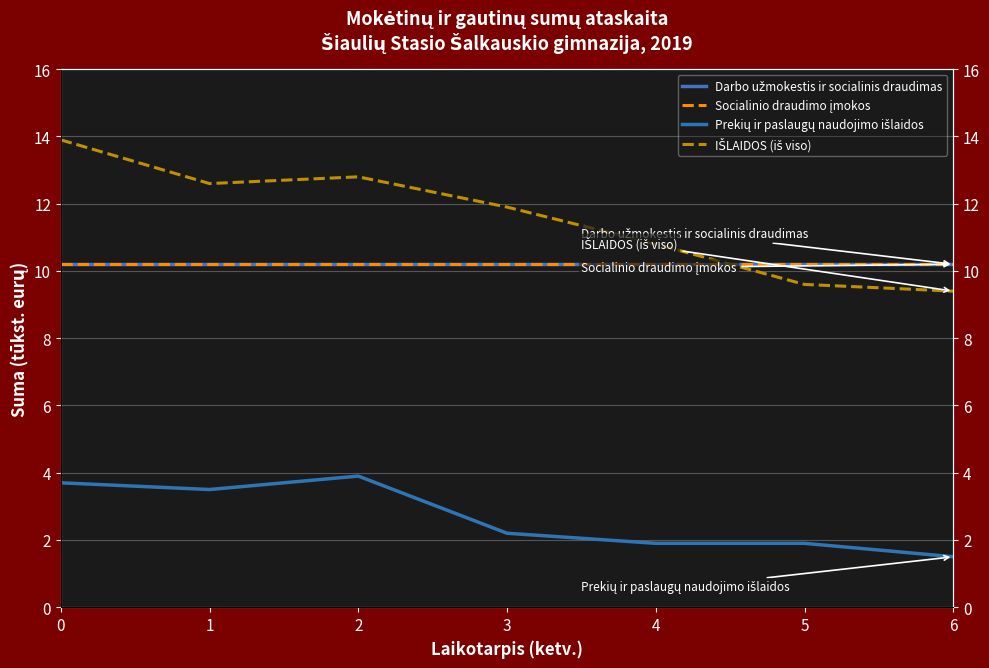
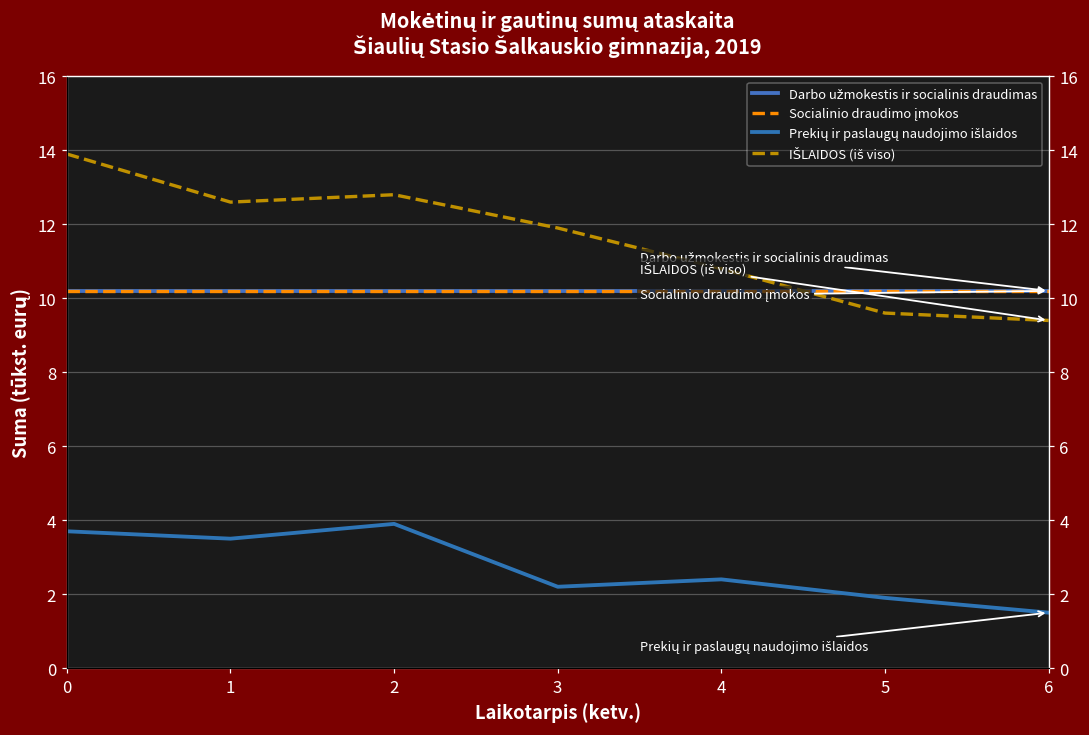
Prekių ir paslaugų naudojimo išlaidos, 4: 1.9 -> 2.4
